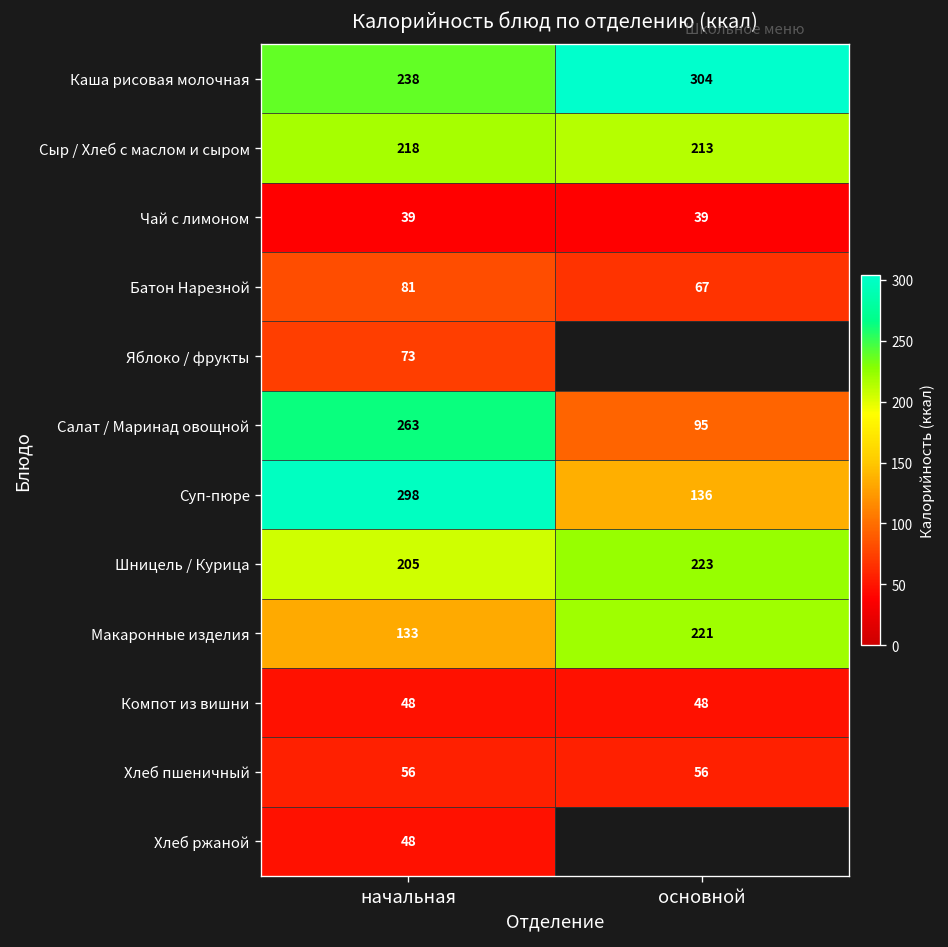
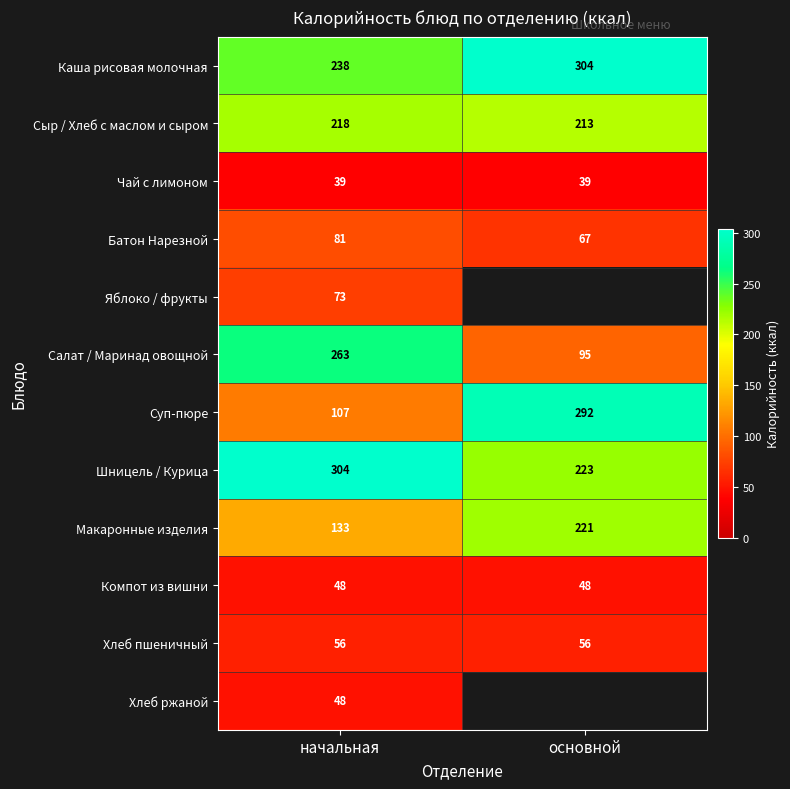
Суп-пюре, начальная: 298 -> 107
Суп-пюре, основной: 136 -> 292
Шницель / Курица, начальная: 205 -> 304
